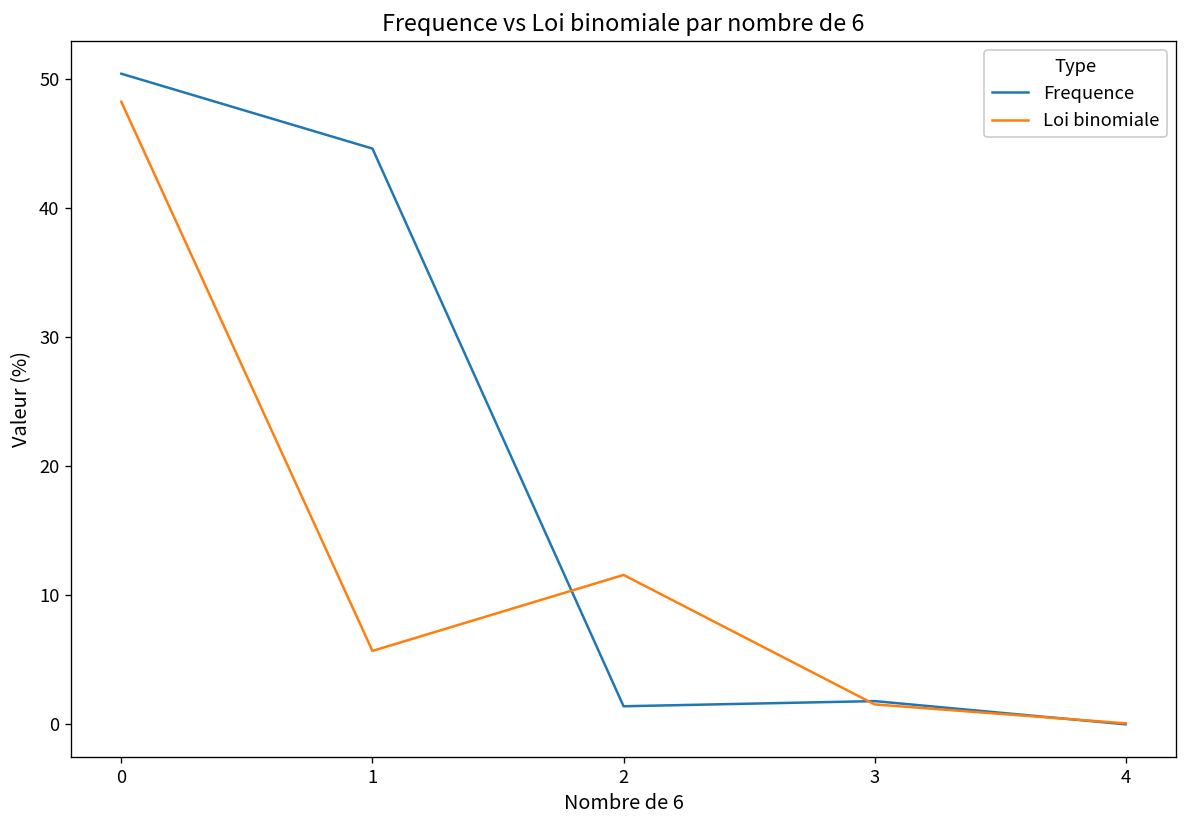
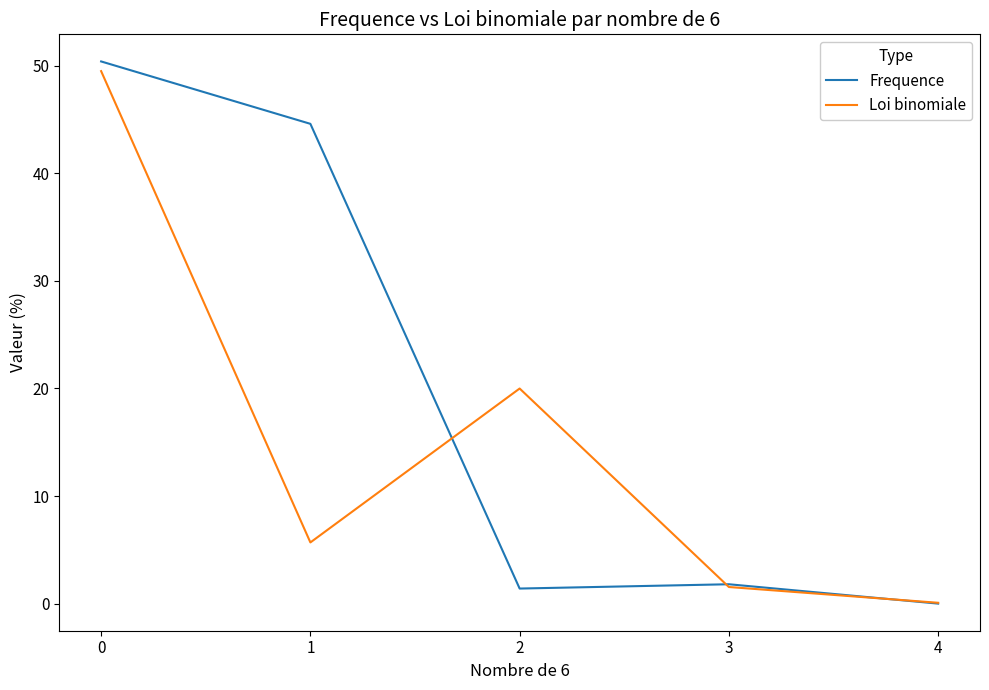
Loi binomiale, 0: 48.2 -> 49.5
Loi binomiale, 2: 11.6 -> 20.0
